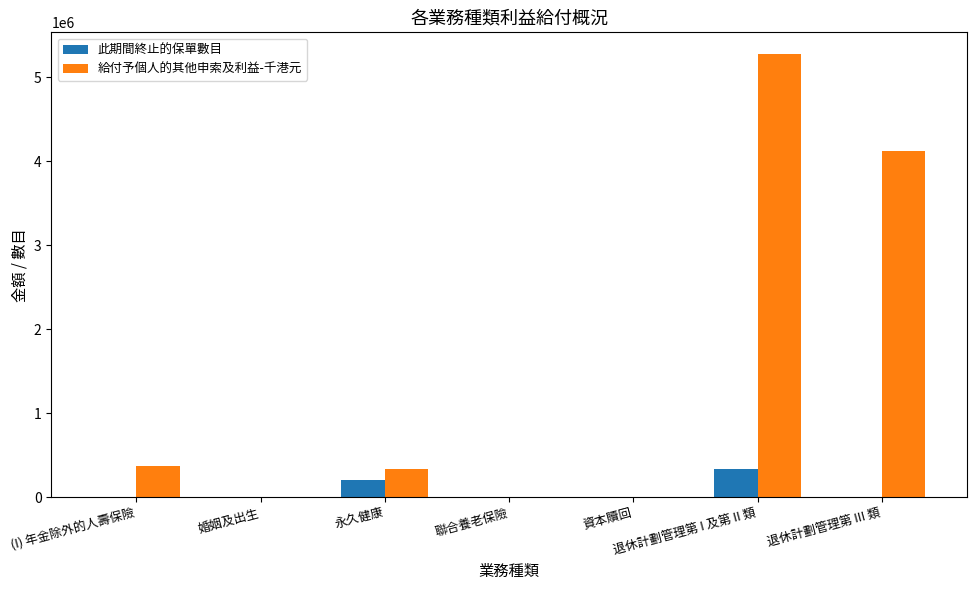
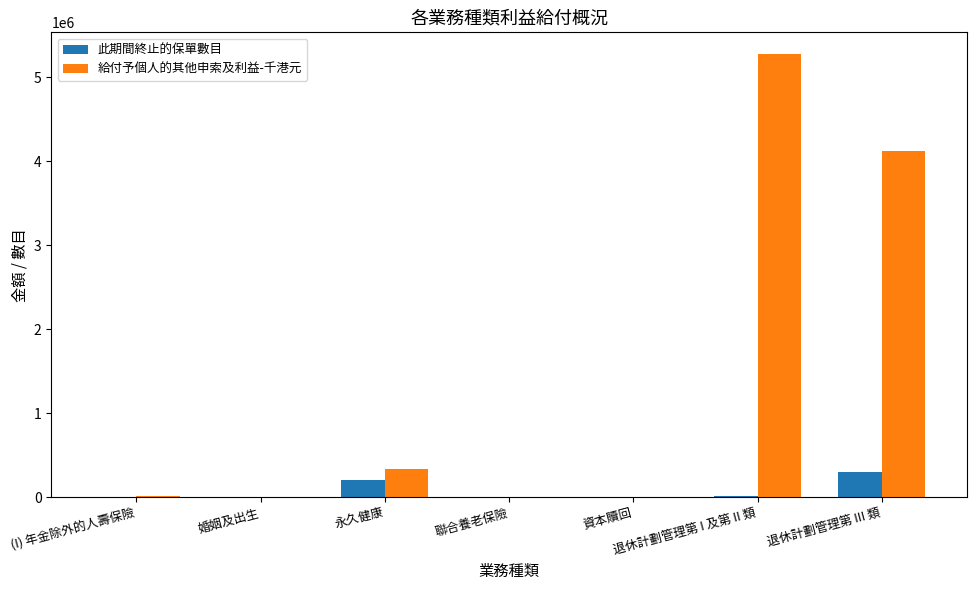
給付予個人的其他申索及利益-千港元, (I) 年金除外的人壽保險: 400000 -> 0
此期間終止的保單數目, 退休計劃管理第 I 及第 II 類: 300000 -> 0
此期間終止的保單數目, 退休計劃管理第 III 類: 0 -> 300000
